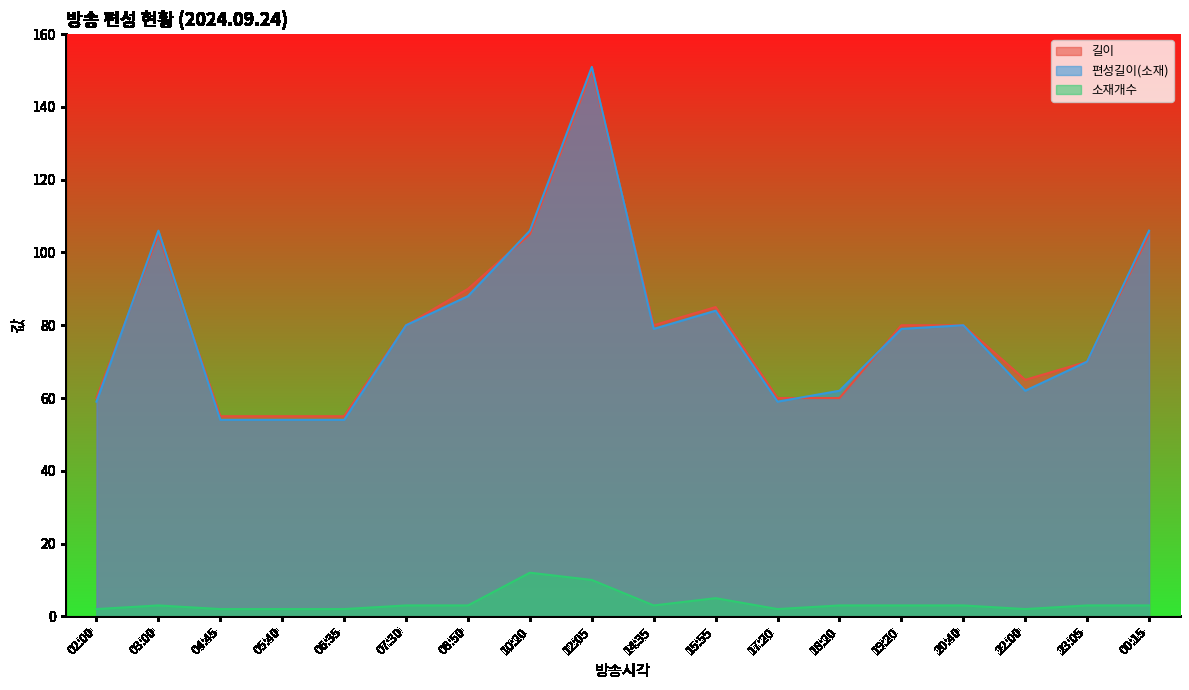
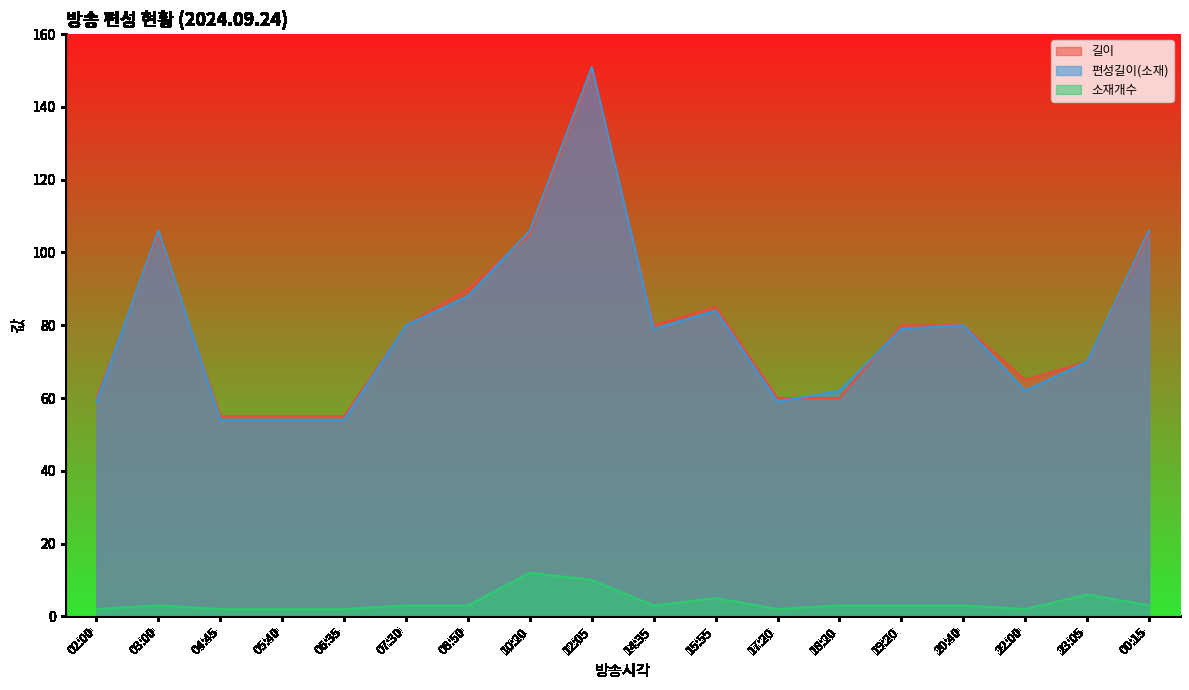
소재개수, 23:05: 3 -> 6
